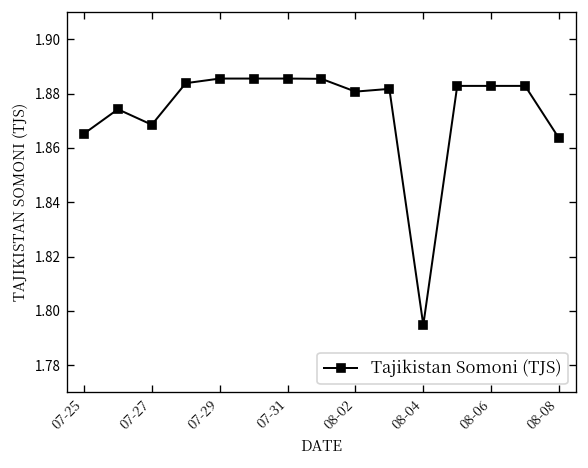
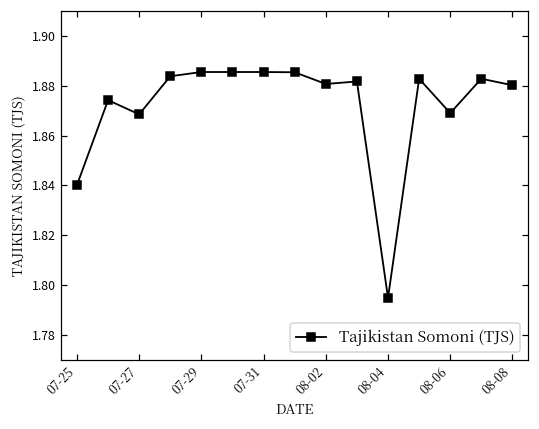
07-25: 1.865 -> 1.840
08-06: 1.883 -> 1.869
08-08: 1.864 -> 1.880
